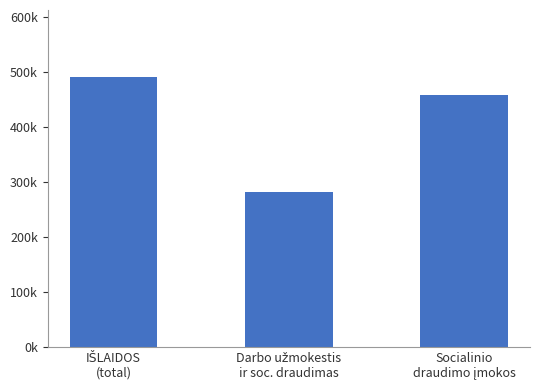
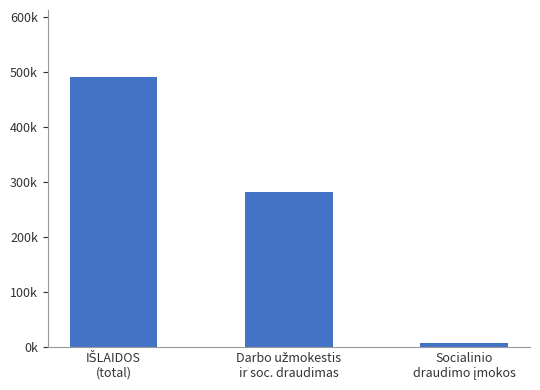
Socialinio draudimo įmokos: 460000 -> 10000
